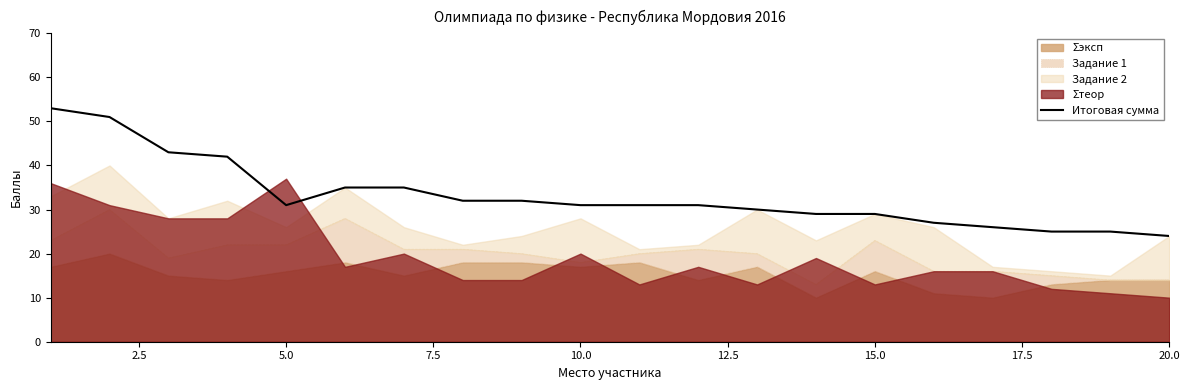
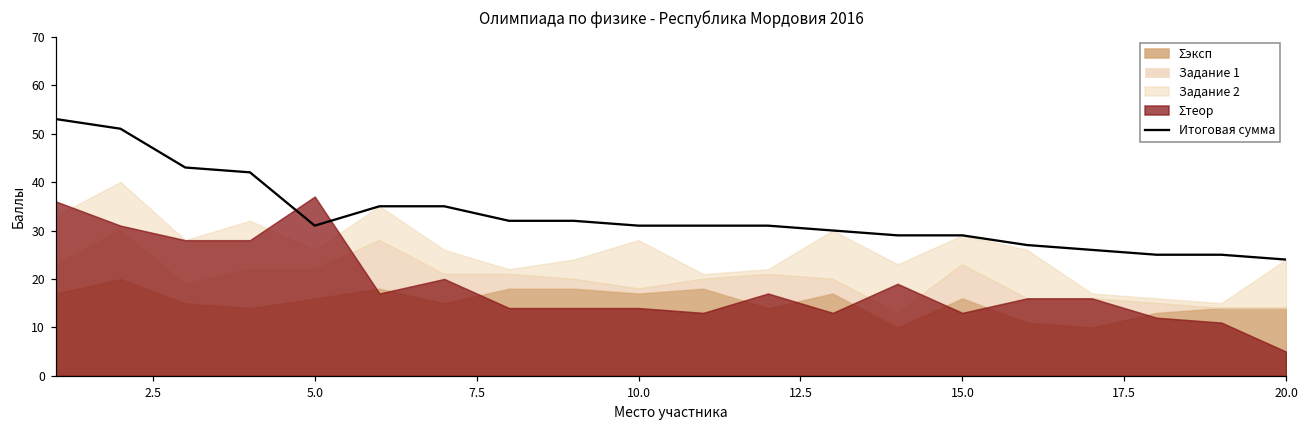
Σтеор, 10.0: 20 -> 14
Σтеор, 20.0: 10 -> 5
